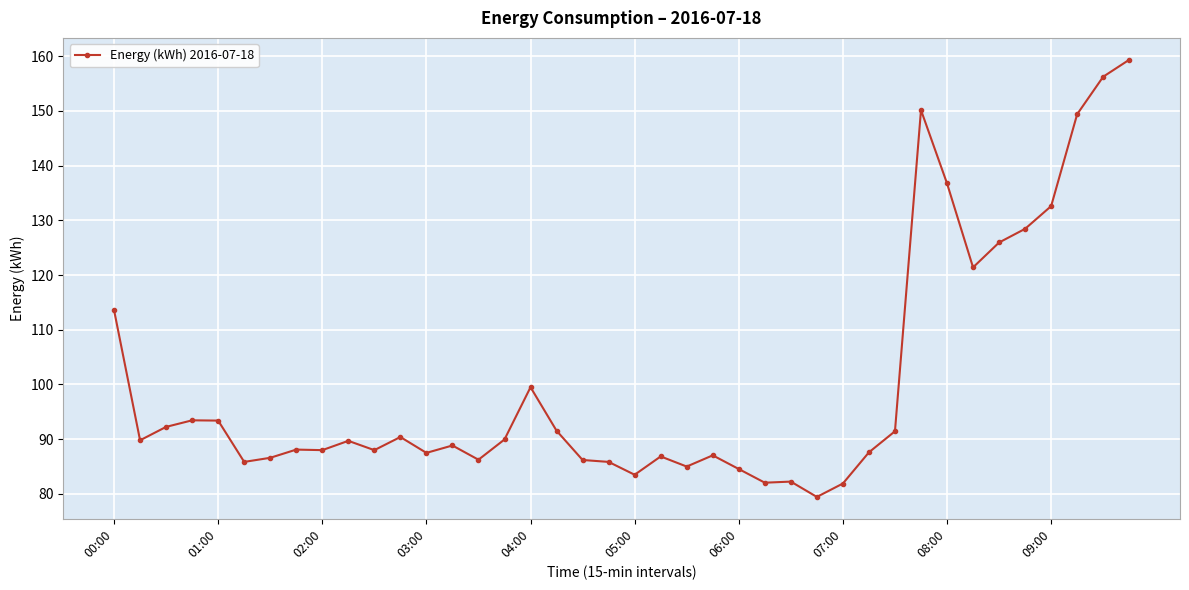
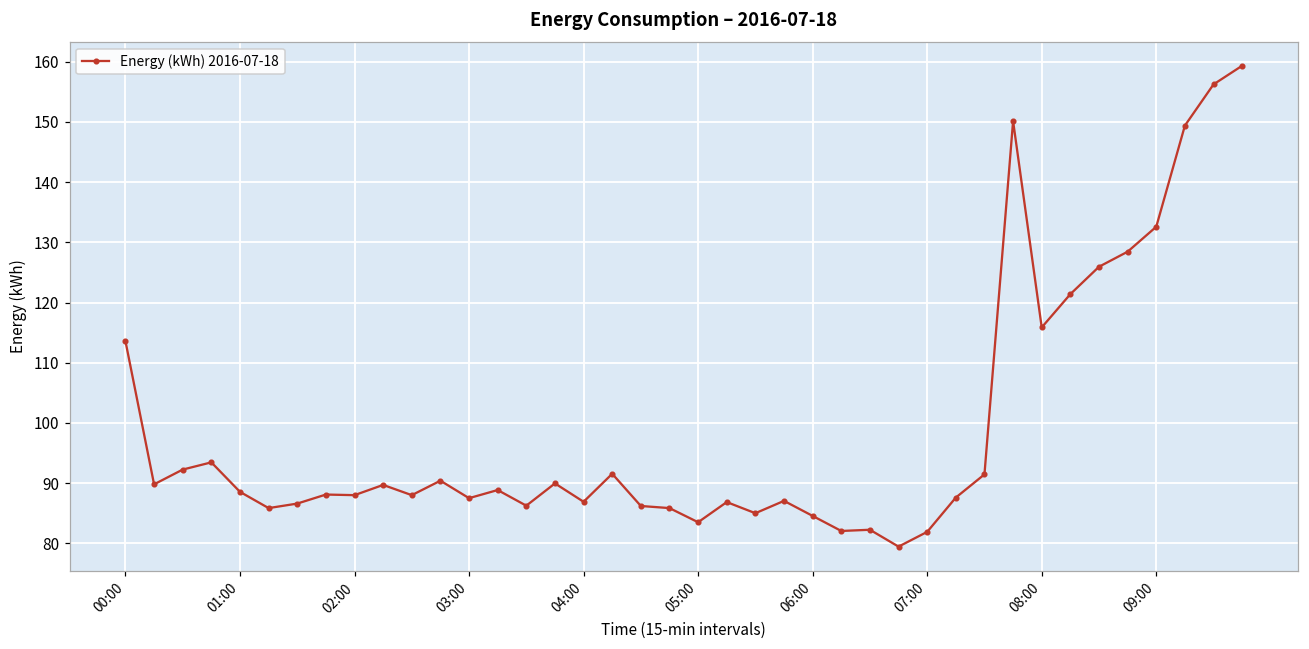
01:00: 93 -> 89
04:00: 100 -> 87
08:00: 137 -> 116
